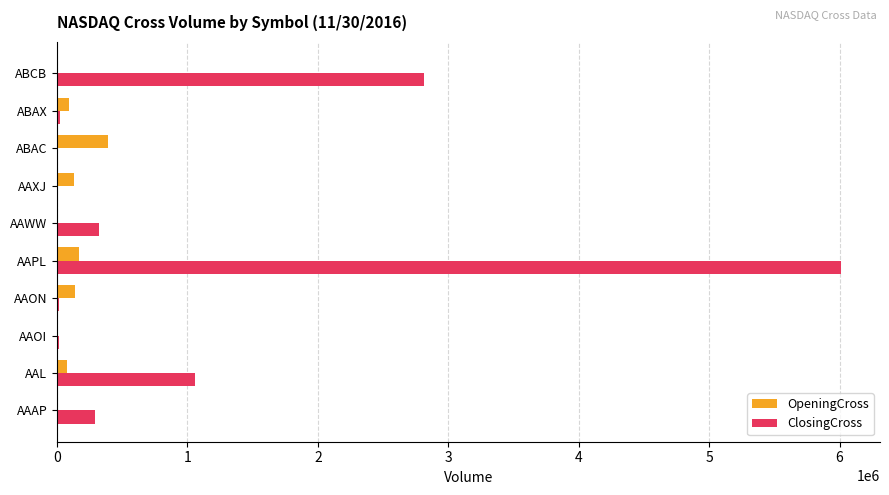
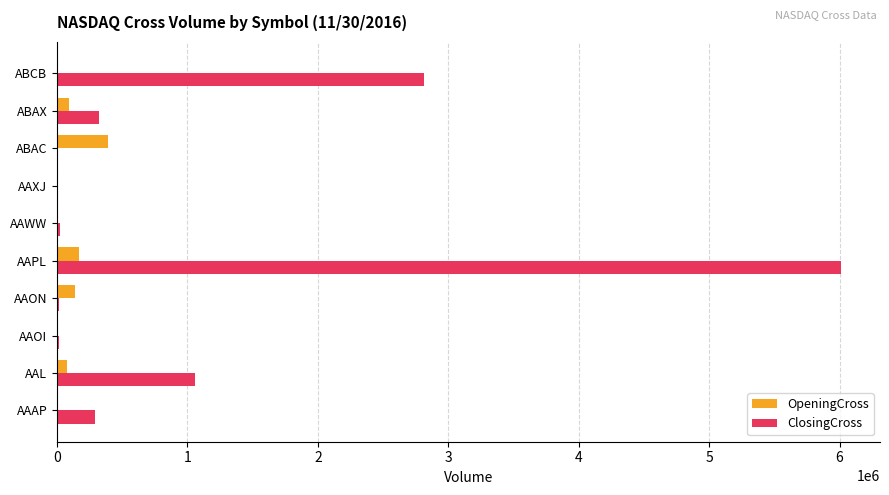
ClosingCross, ABAX: 20000 -> 320000
OpeningCross, AAXJ: 130000 -> 10000
ClosingCross, AAWW: 320000 -> 30000
